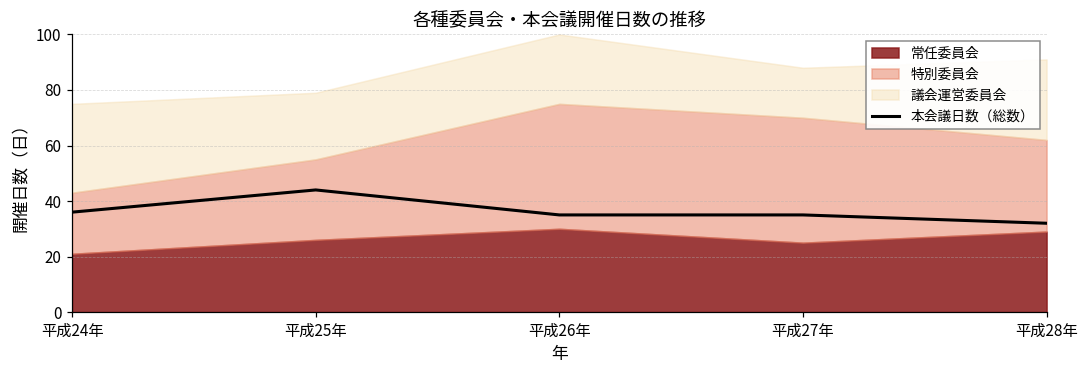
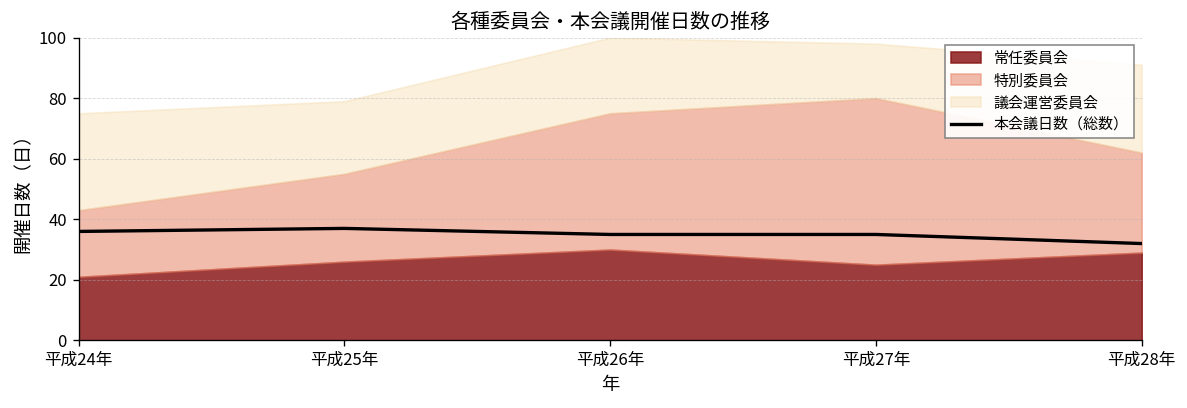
本会議日数（総数）, 平成25年: 44 -> 37
特別委員会, 平成27年: 45 -> 55
